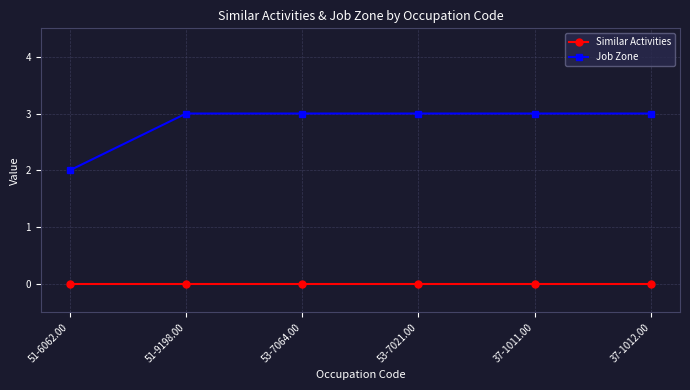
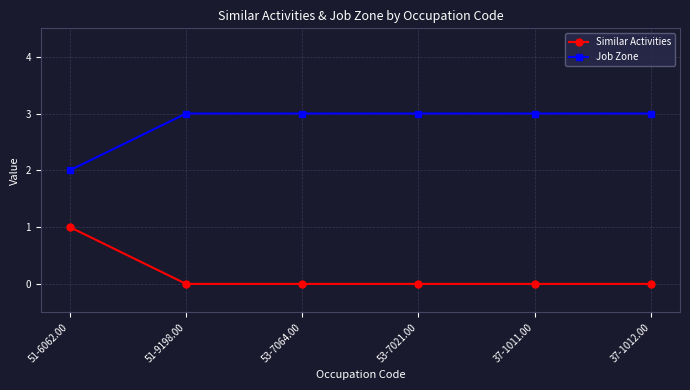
Similar Activities, 51-6062.00: 0 -> 1
